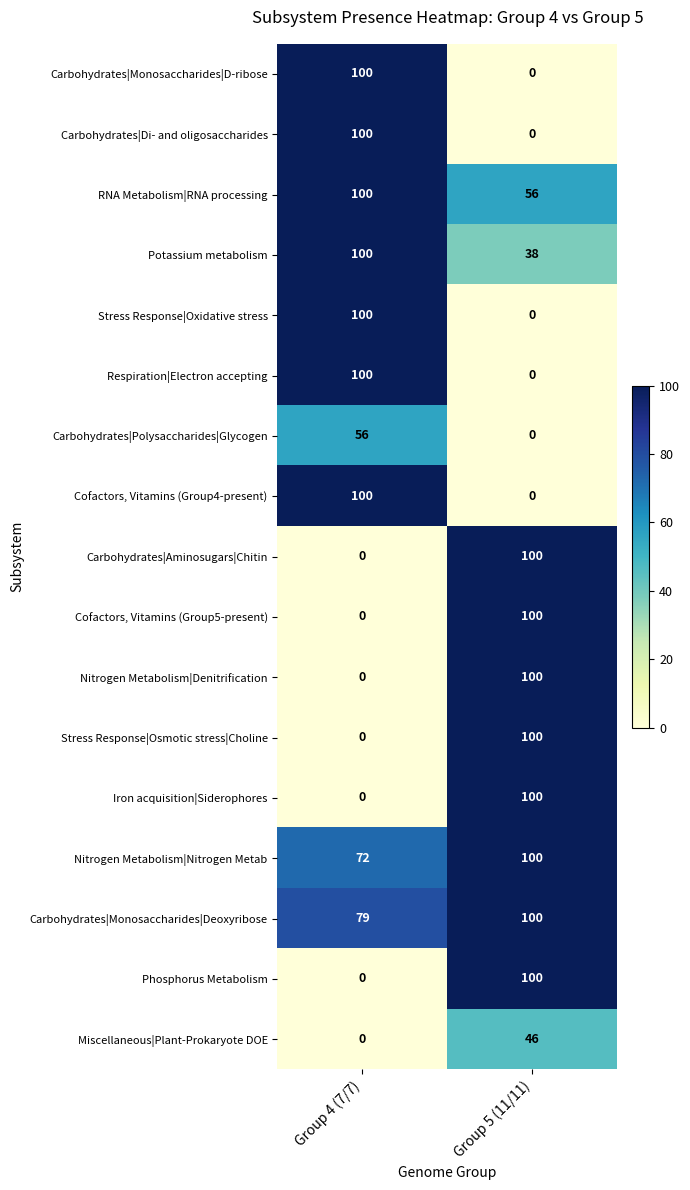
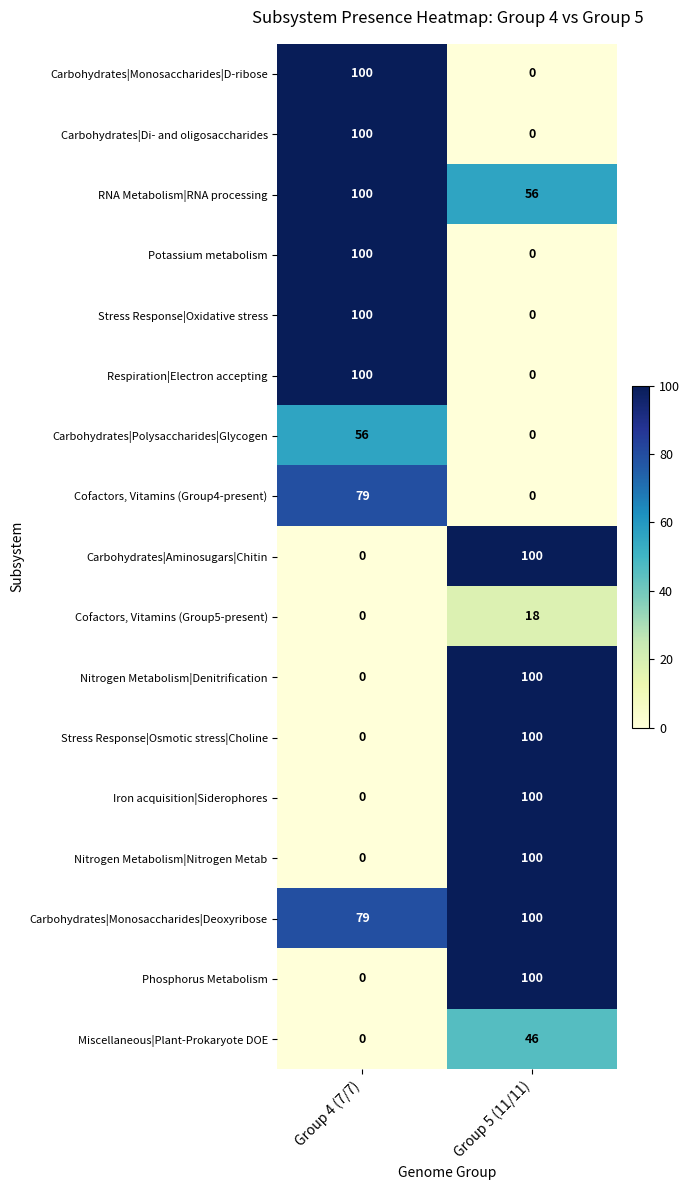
Potassium metabolism, Group 5 (11/11): 38 -> 0
Cofactors, Vitamins (Group4-present), Group 4 (7/7): 100 -> 79
Cofactors, Vitamins (Group5-present), Group 5 (11/11): 100 -> 18
Nitrogen Metabolism|Nitrogen Metab, Group 4 (7/7): 72 -> 0
